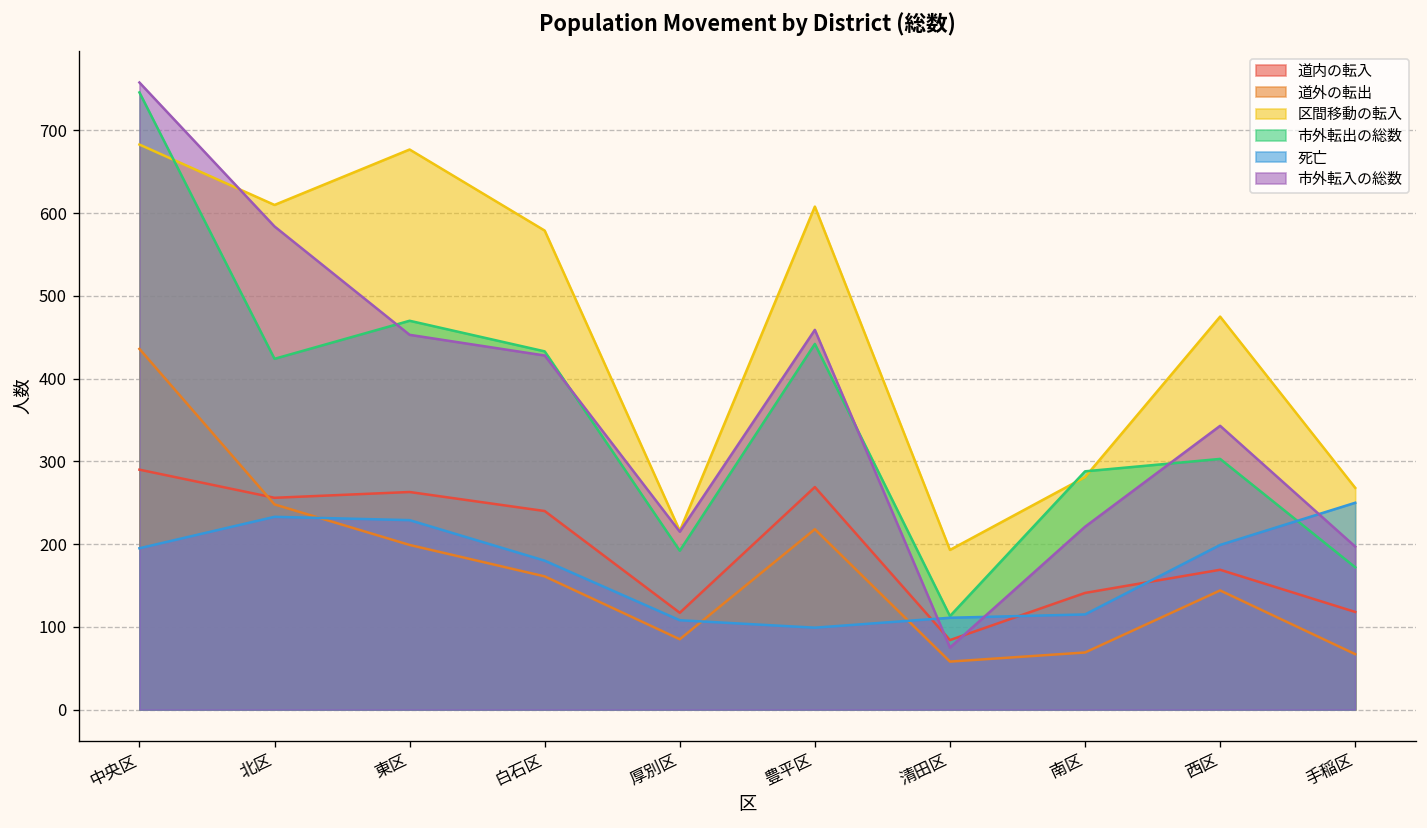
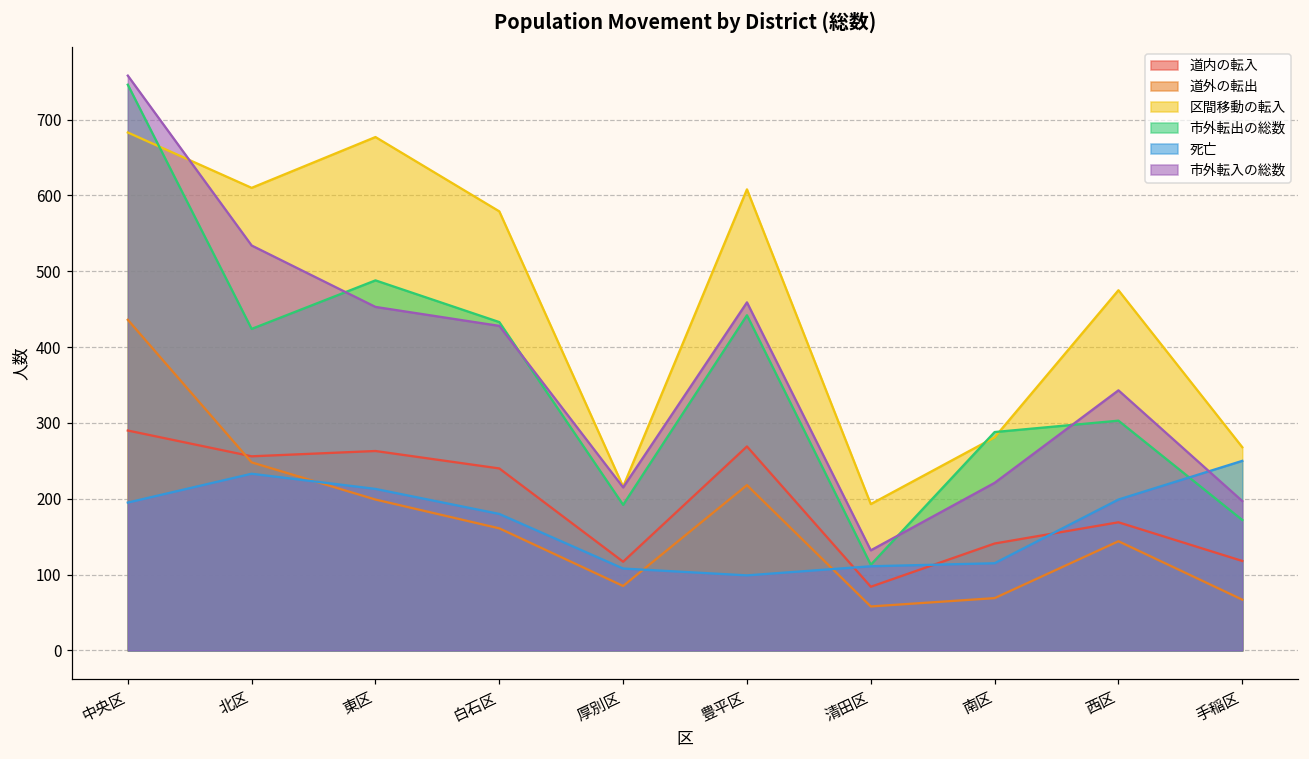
市外転入の総数, 北区: 580 -> 530
市外転出の総数, 東区: 470 -> 490
死亡, 東区: 230 -> 210
市外転入の総数, 清田区: 80 -> 130
